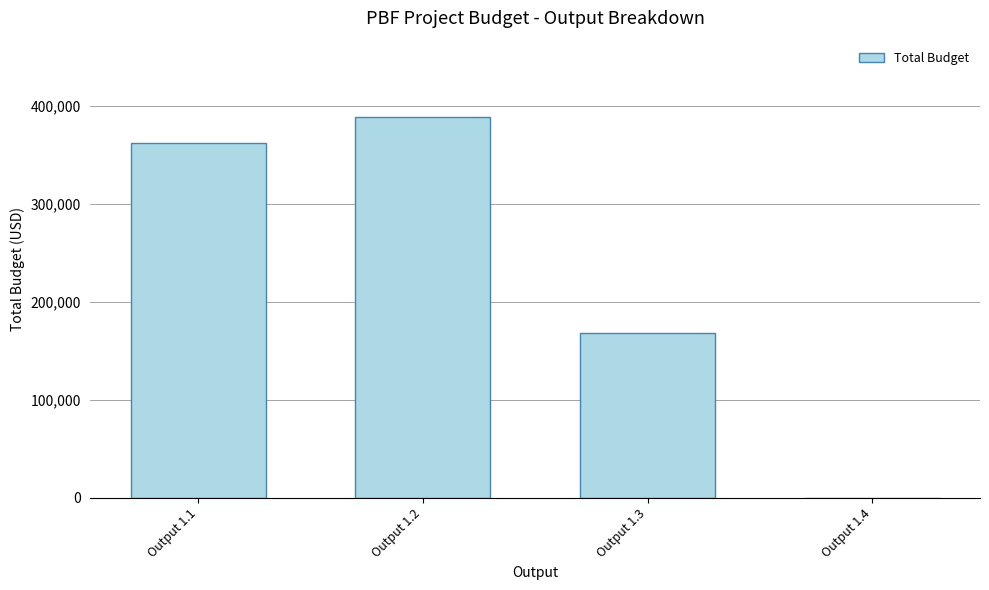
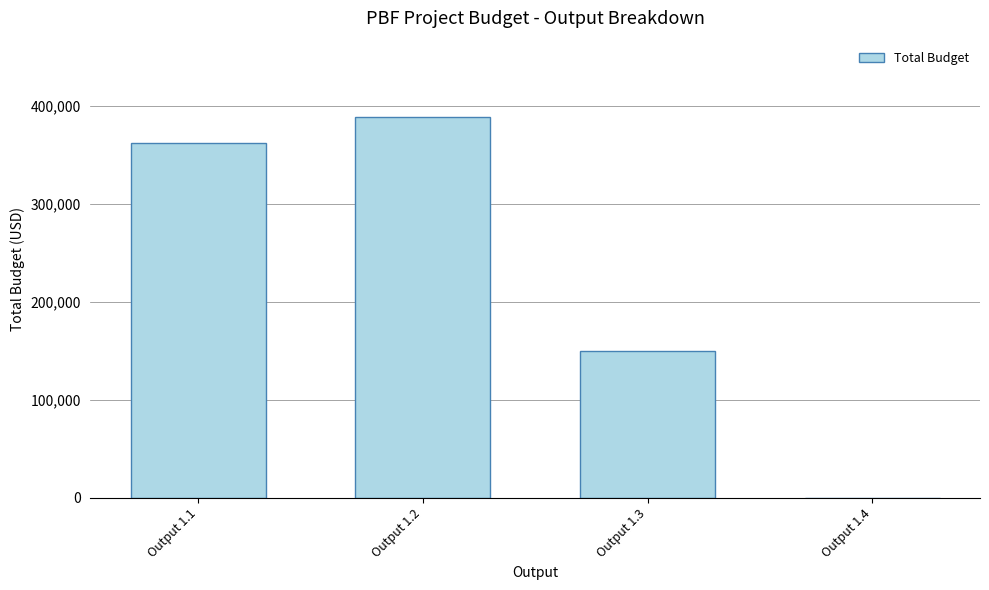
Output 1.3: 170,000 -> 150,000
